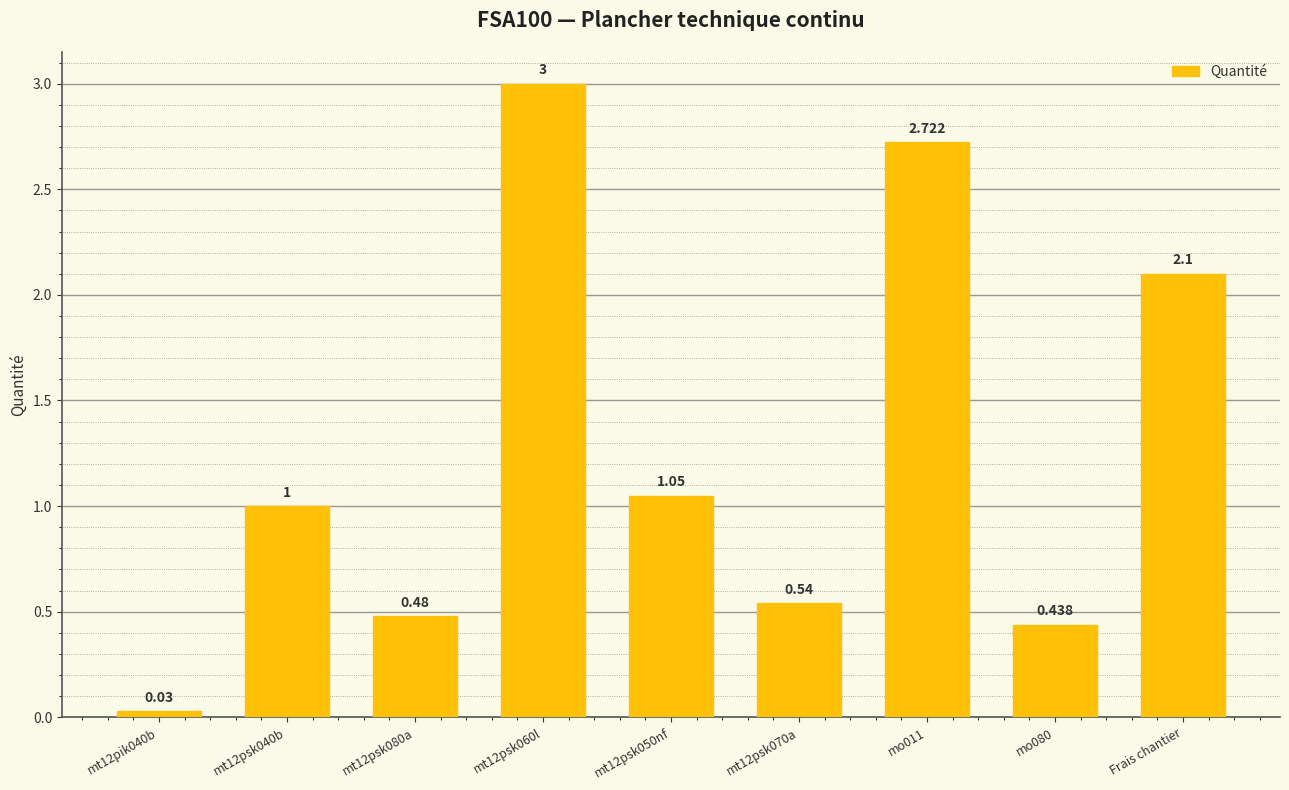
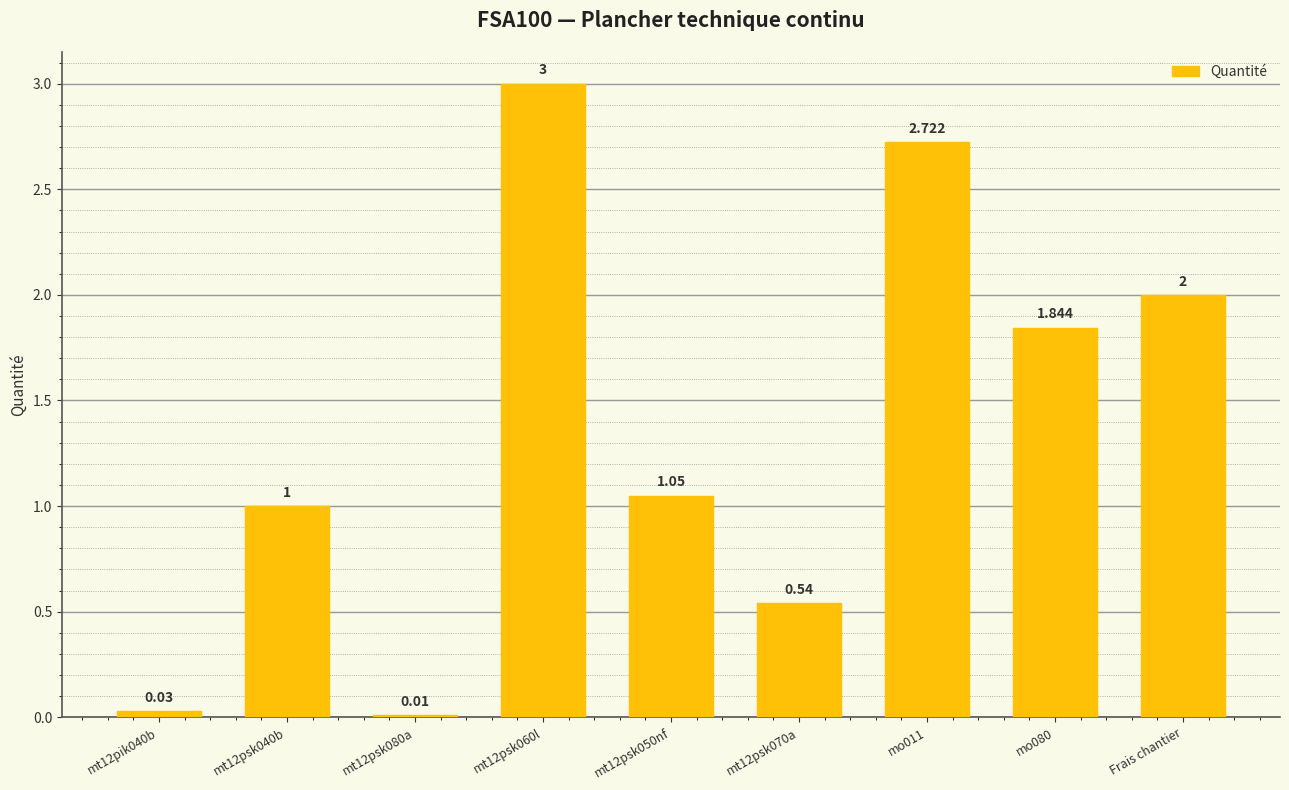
mt12psk080a: 0.48 -> 0.01
mo080: 0.438 -> 1.844
Frais chantier: 2.1 -> 2
